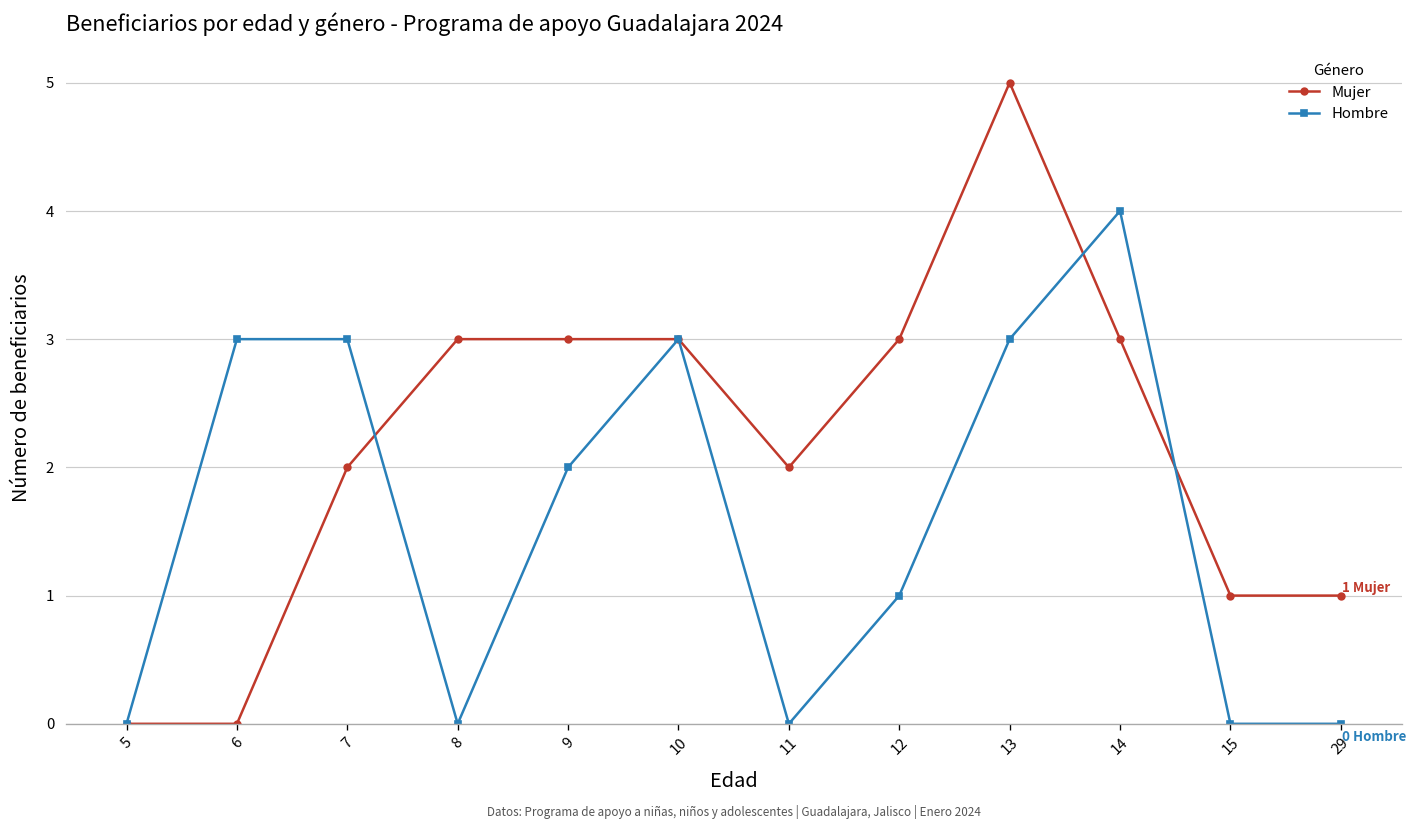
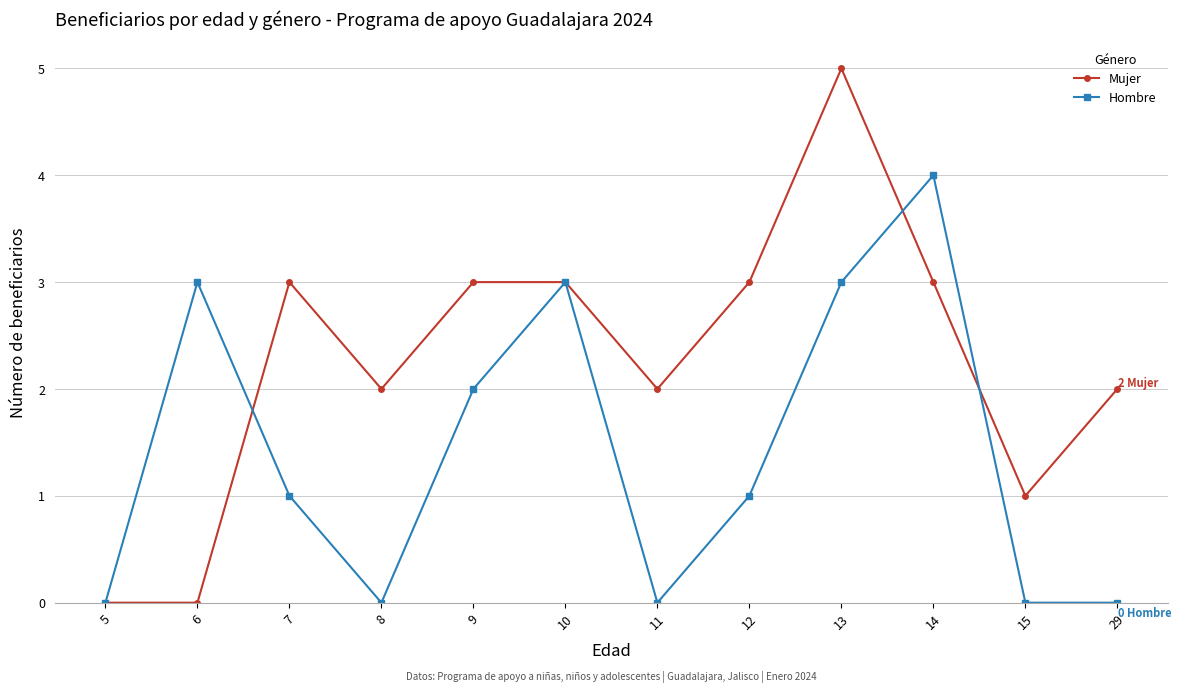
Mujer, 7: 2 -> 3
Hombre, 7: 3 -> 1
Mujer, 8: 3 -> 2
Mujer, 29: 1 -> 2
